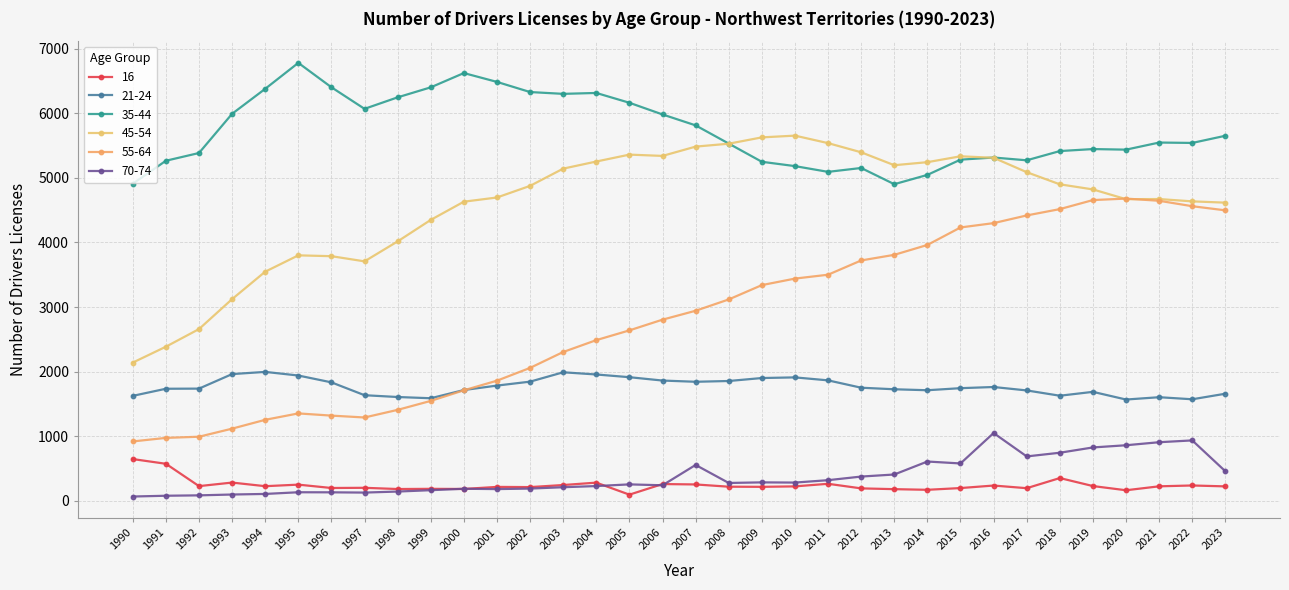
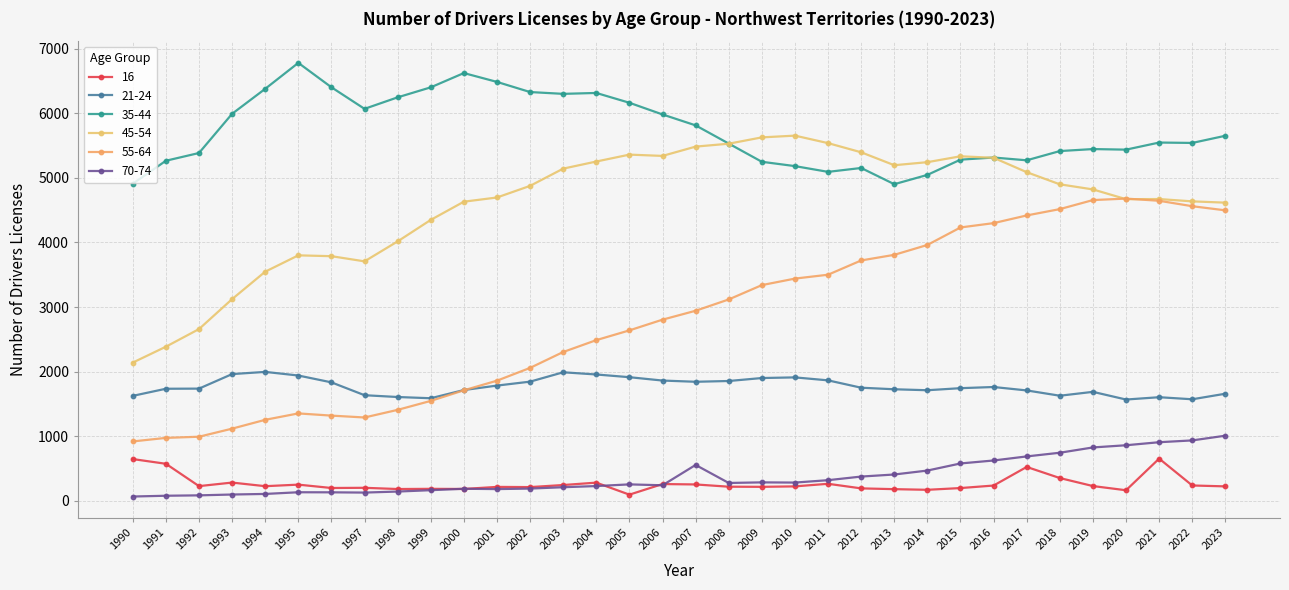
70-74, 2014: 600 -> 500
70-74, 2016: 1000 -> 600
16, 2017: 200 -> 500
16, 2021: 200 -> 700
70-74, 2023: 500 -> 1000
